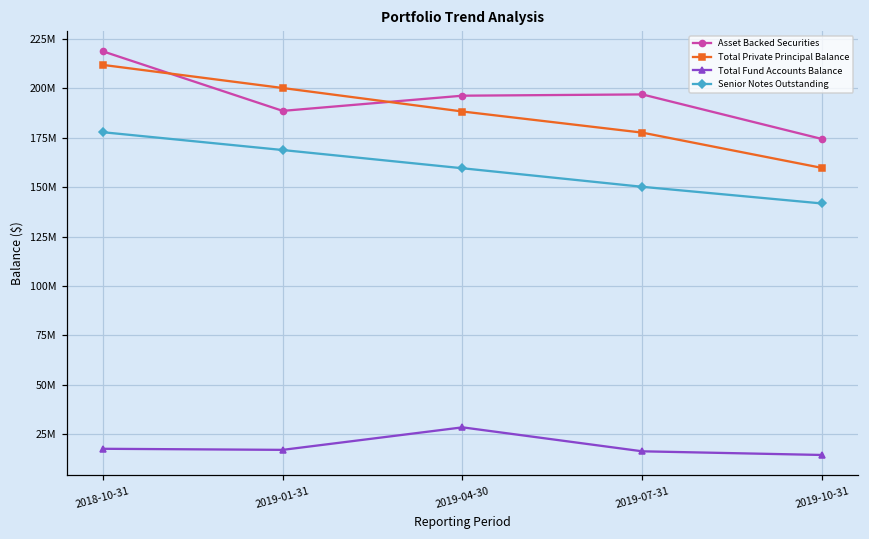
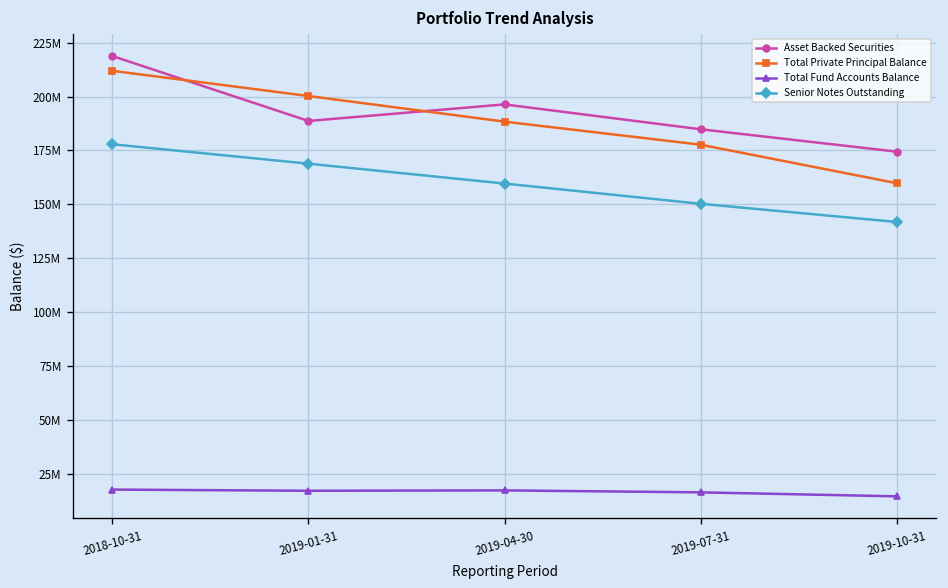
Total Fund Accounts Balance, 2019-04-30: 28000000 -> 17000000
Asset Backed Securities, 2019-07-31: 197000000 -> 185000000
